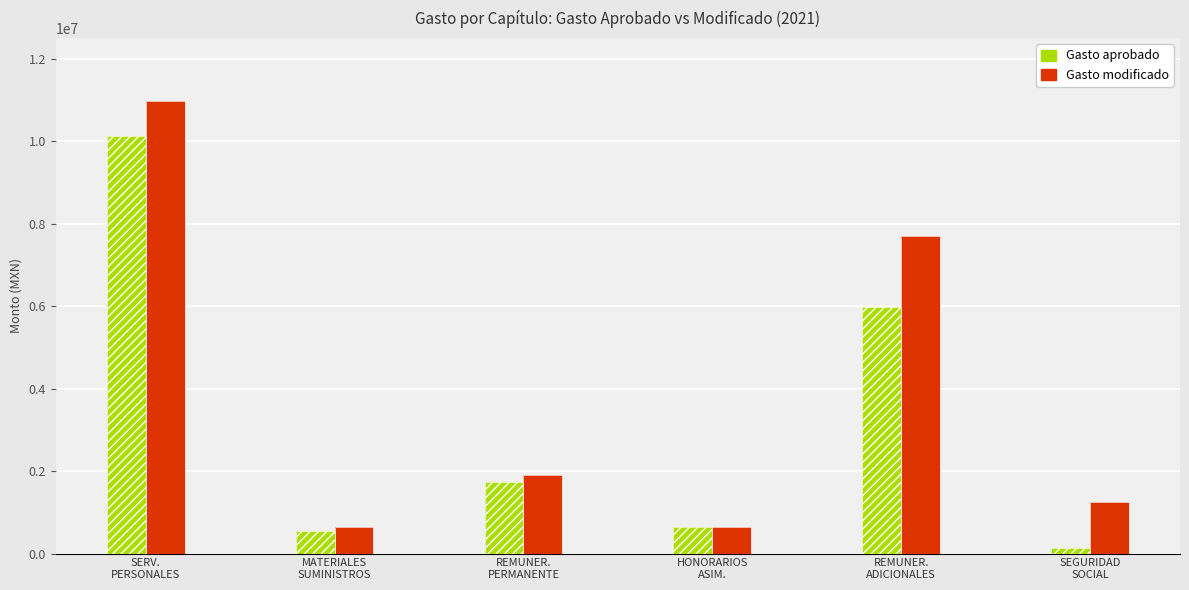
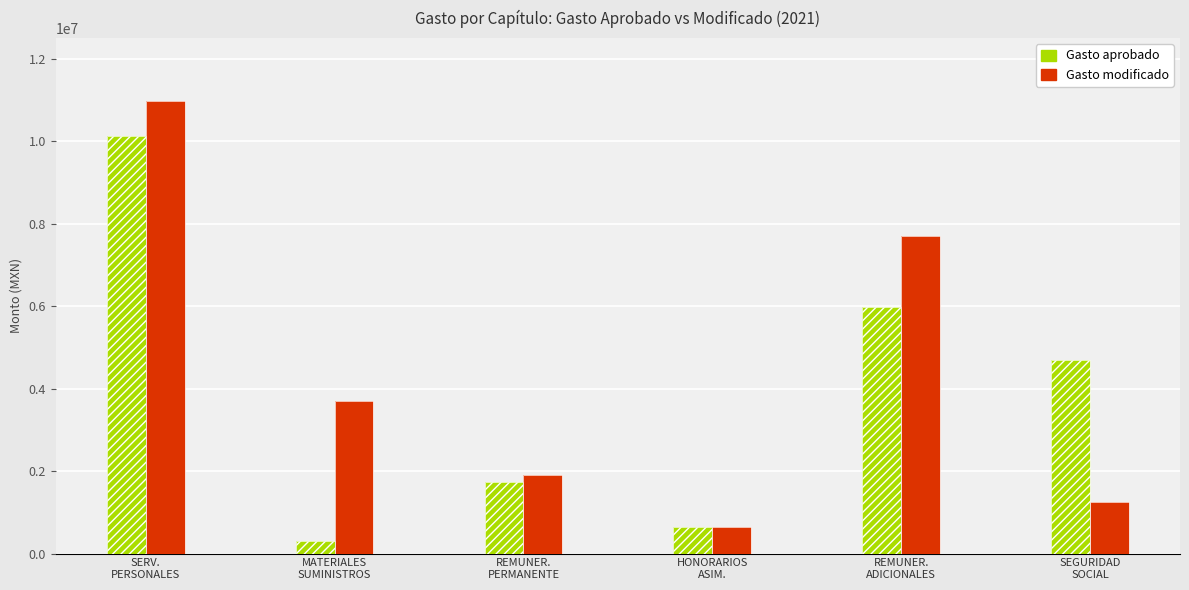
Gasto aprobado, MATERIALES SUMINISTROS: 600000 -> 300000
Gasto modificado, MATERIALES SUMINISTROS: 600000 -> 3700000
Gasto aprobado, SEGURIDAD SOCIAL: 100000 -> 4700000
